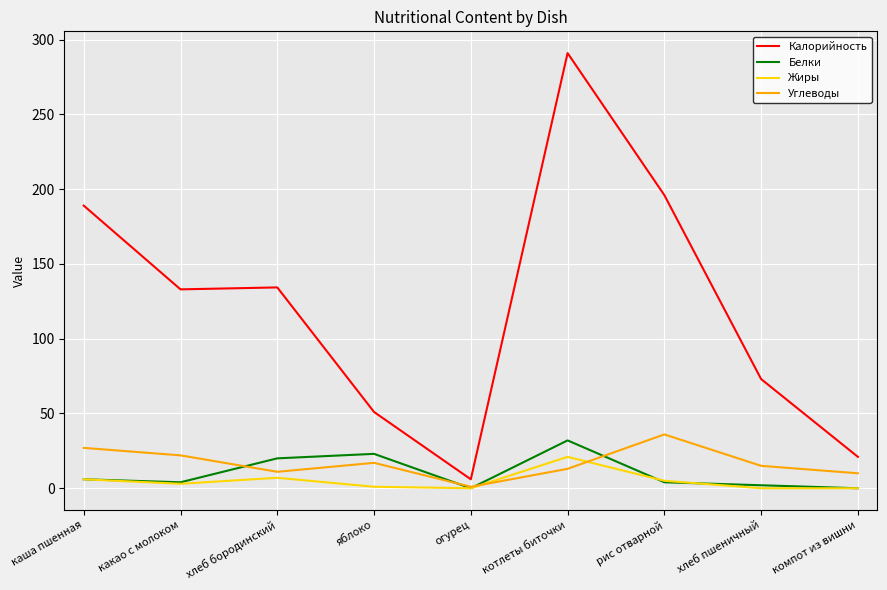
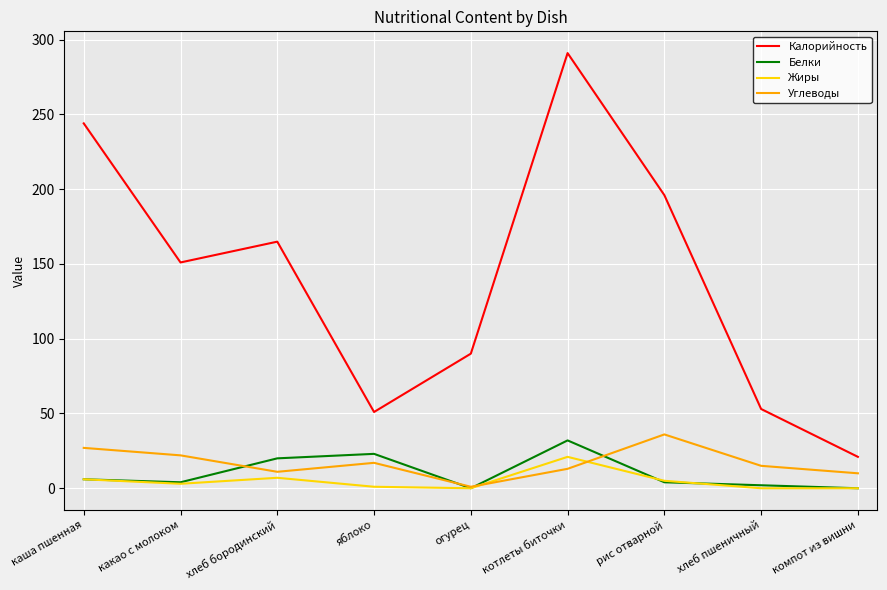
Калорийность, каша пшенная: 189 -> 244
Калорийность, какао с молоком: 133 -> 151
Калорийность, хлеб бородинский: 134 -> 165
Калорийность, огурец: 6 -> 90
Калорийность, хлеб пшеничный: 73 -> 53
